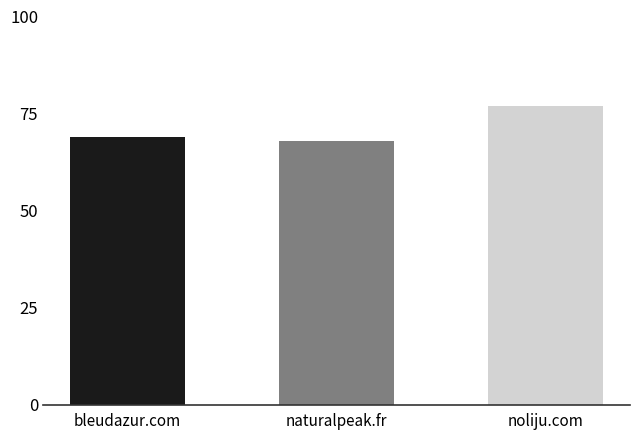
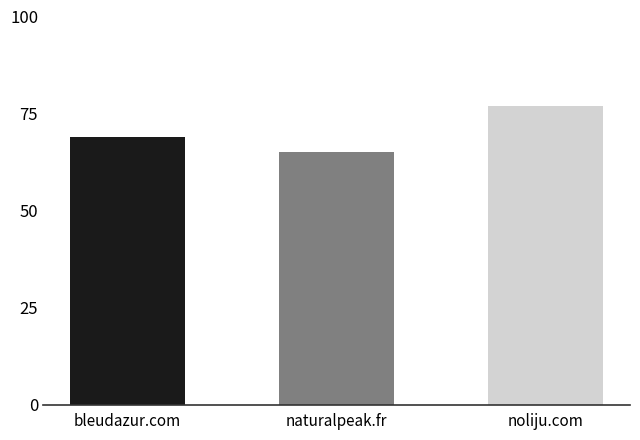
naturalpeak.fr: 68 -> 65
